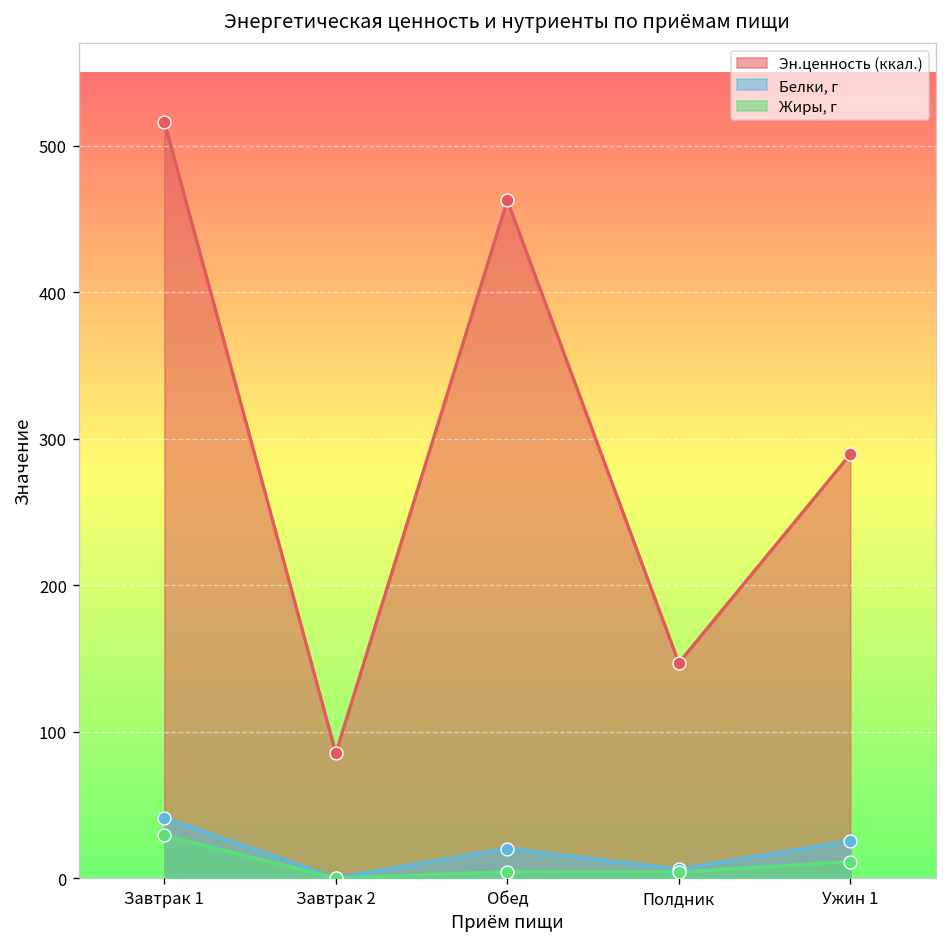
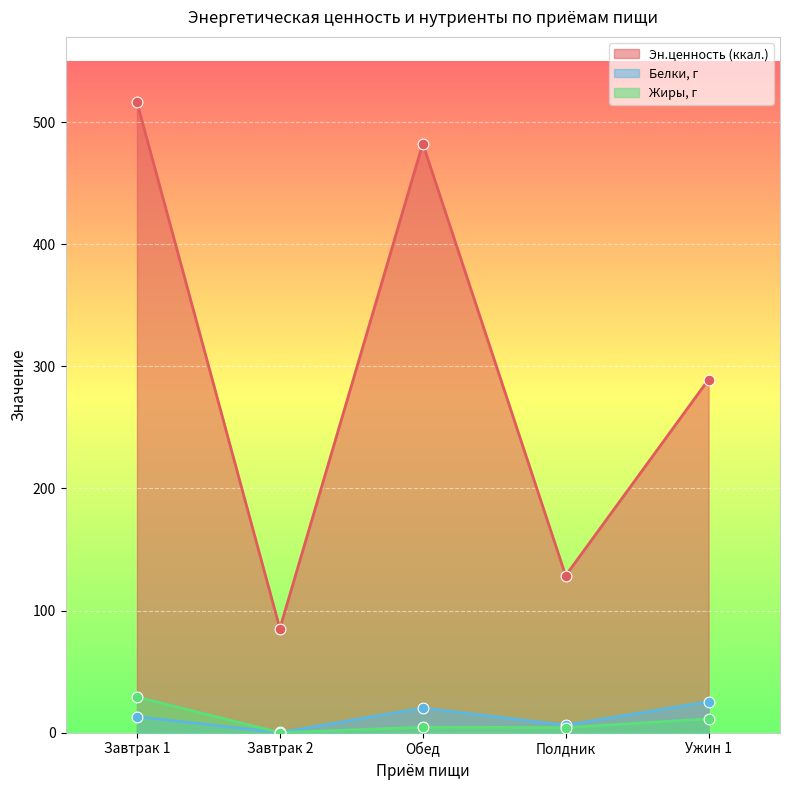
Белки, г, Завтрак 1: 41 -> 13
Эн.ценность (ккал.), Обед: 463 -> 483
Эн.ценность (ккал.), Полдник: 147 -> 129
